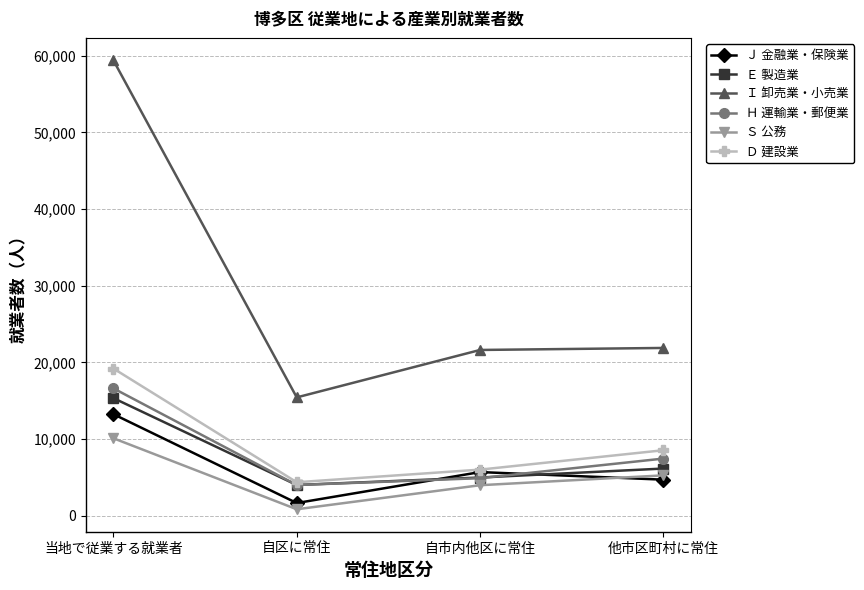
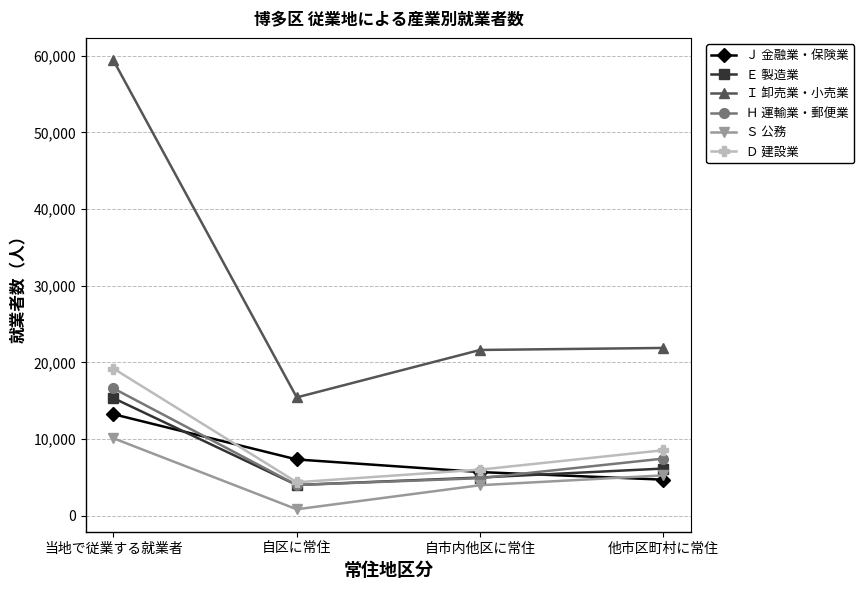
Ｊ 金融業・保険業, 自区に常住: 2,000 -> 7,000
